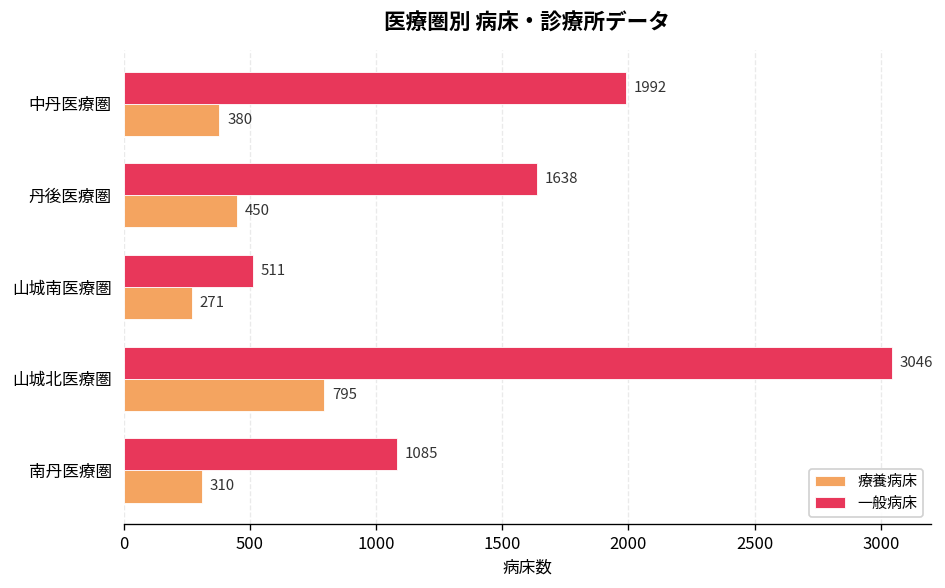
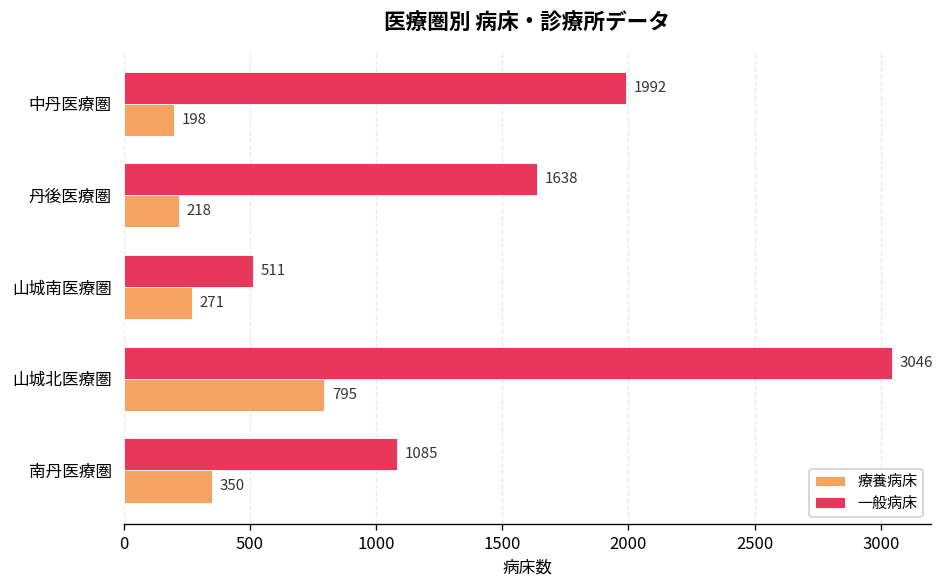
療養病床, 中丹医療圏: 380 -> 198
療養病床, 丹後医療圏: 450 -> 218
療養病床, 南丹医療圏: 310 -> 350
